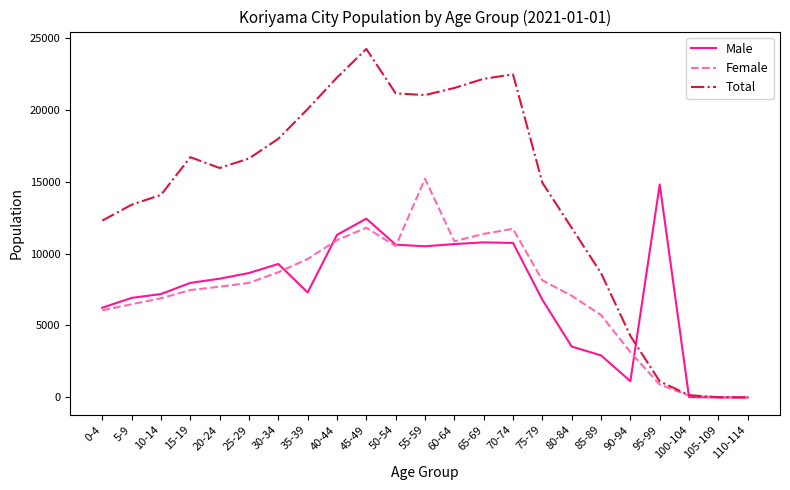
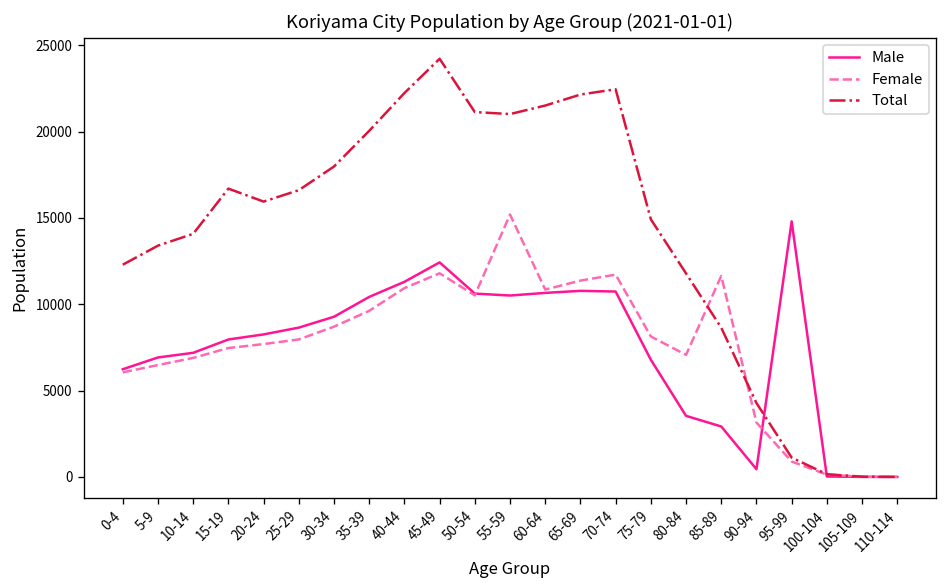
Male, 35-39: 7300 -> 10400
Female, 85-89: 5700 -> 11600
Male, 90-94: 1100 -> 400
